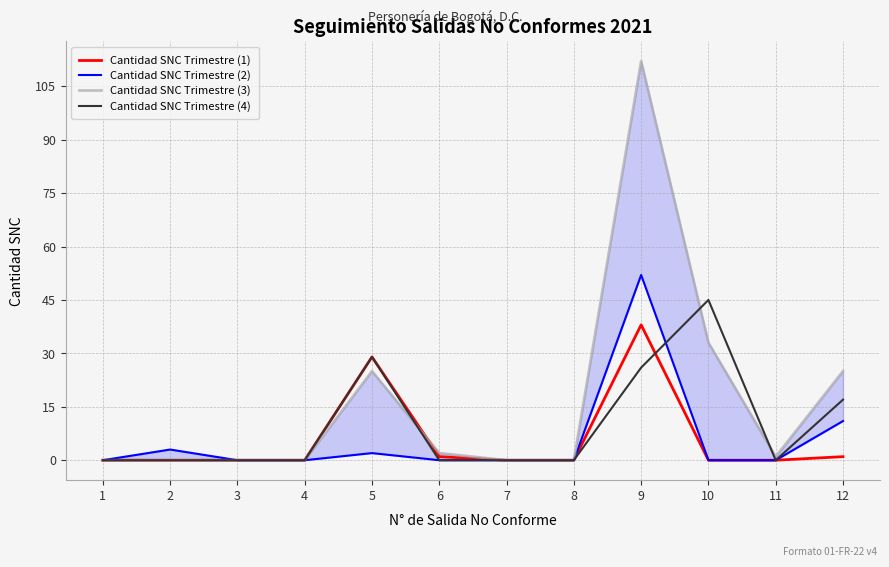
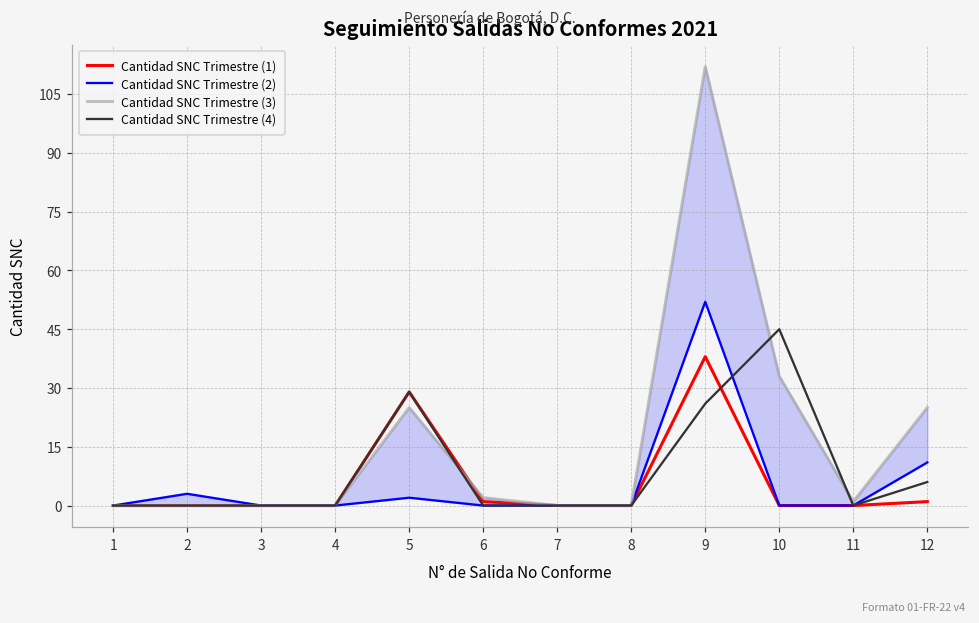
Cantidad SNC Trimestre (4), 12: 17 -> 6
